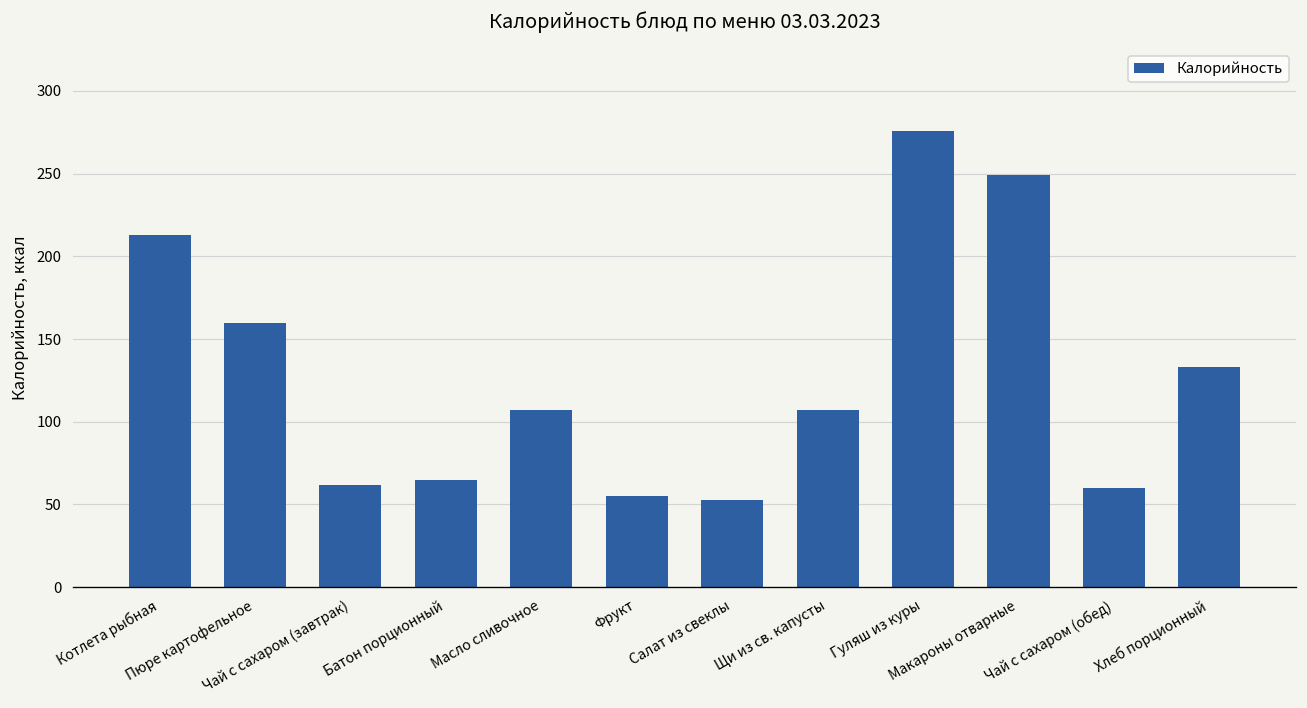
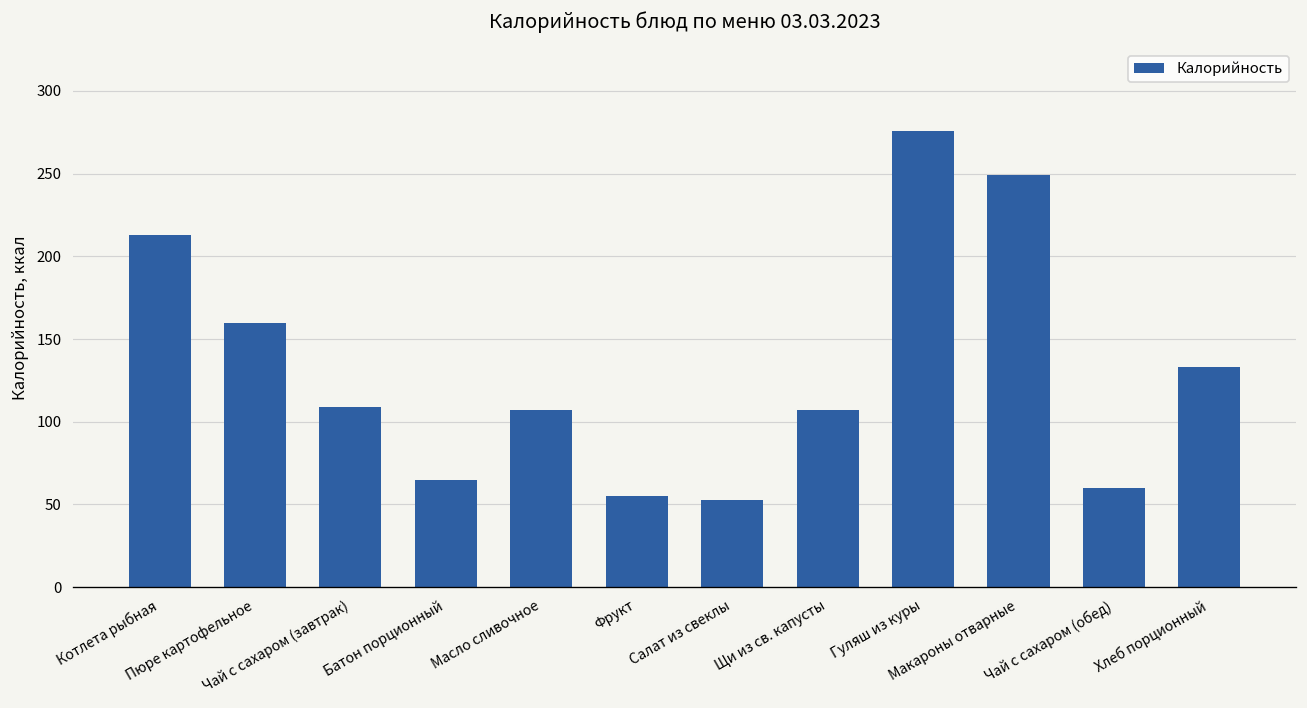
Чай с сахаром (завтрак): 62 -> 109
